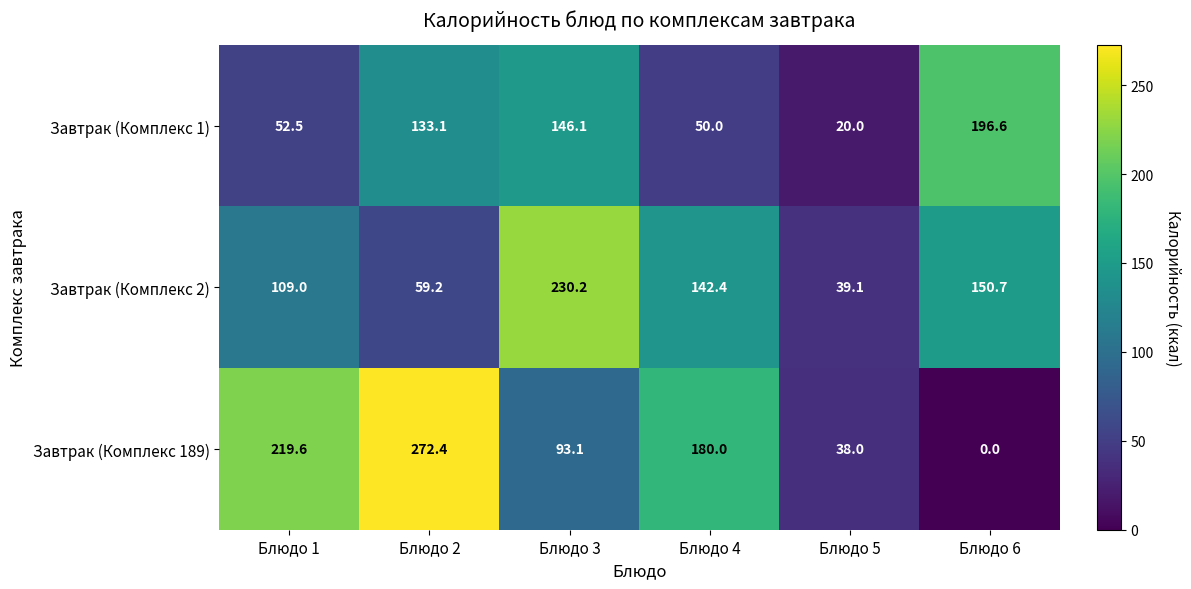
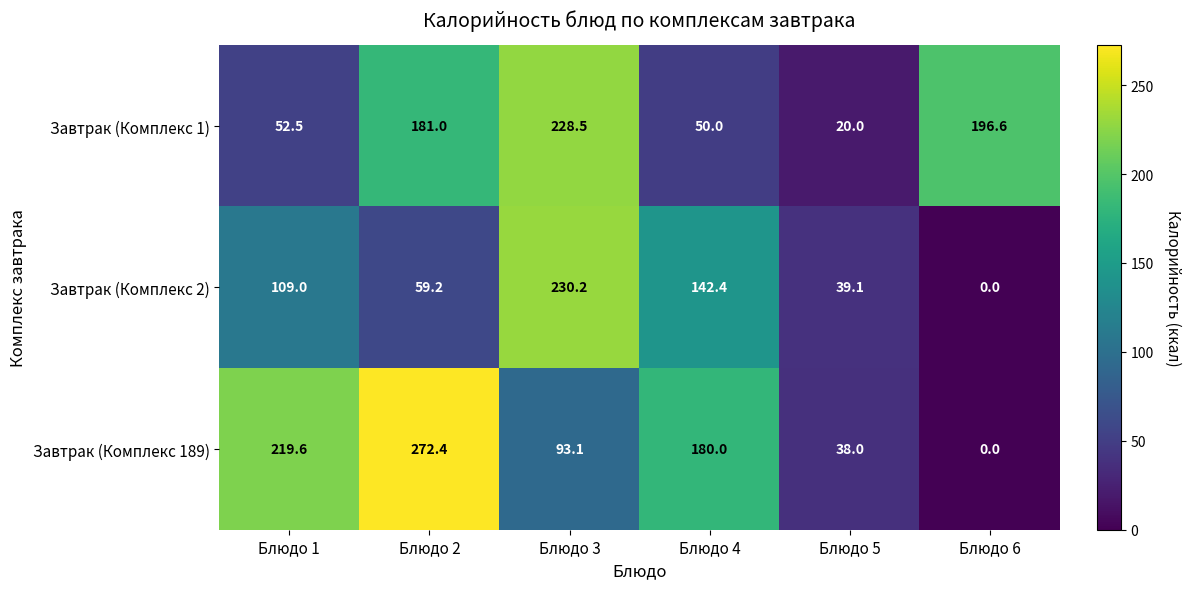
Завтрак (Комплекс 1), Блюдо 2: 133.1 -> 181.0
Завтрак (Комплекс 1), Блюдо 3: 146.1 -> 228.5
Завтрак (Комплекс 2), Блюдо 6: 150.7 -> 0.0
